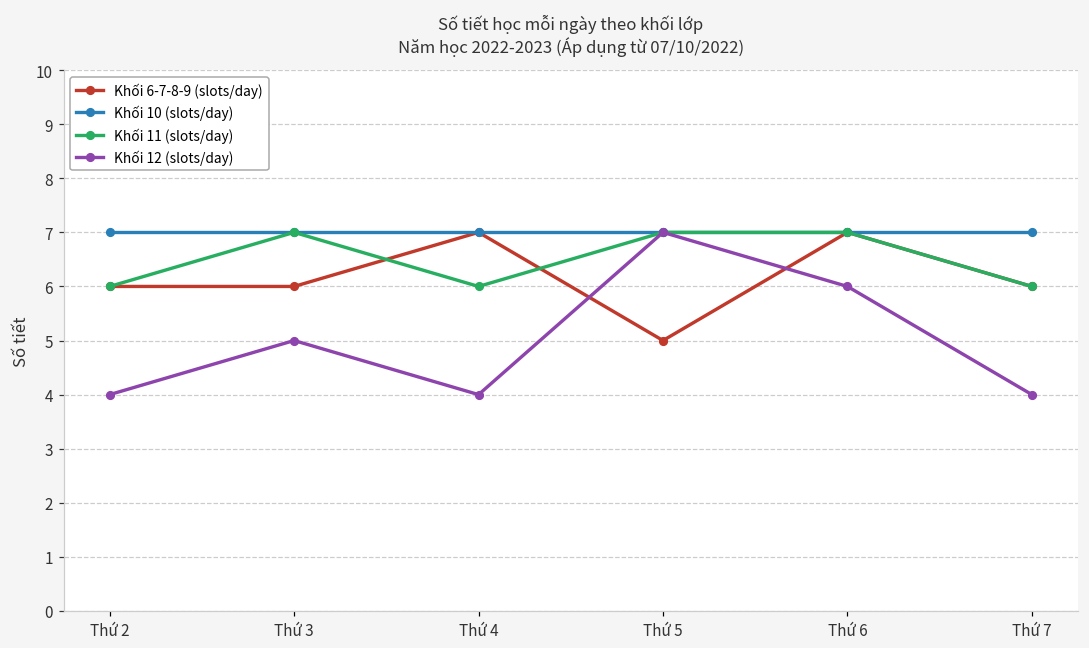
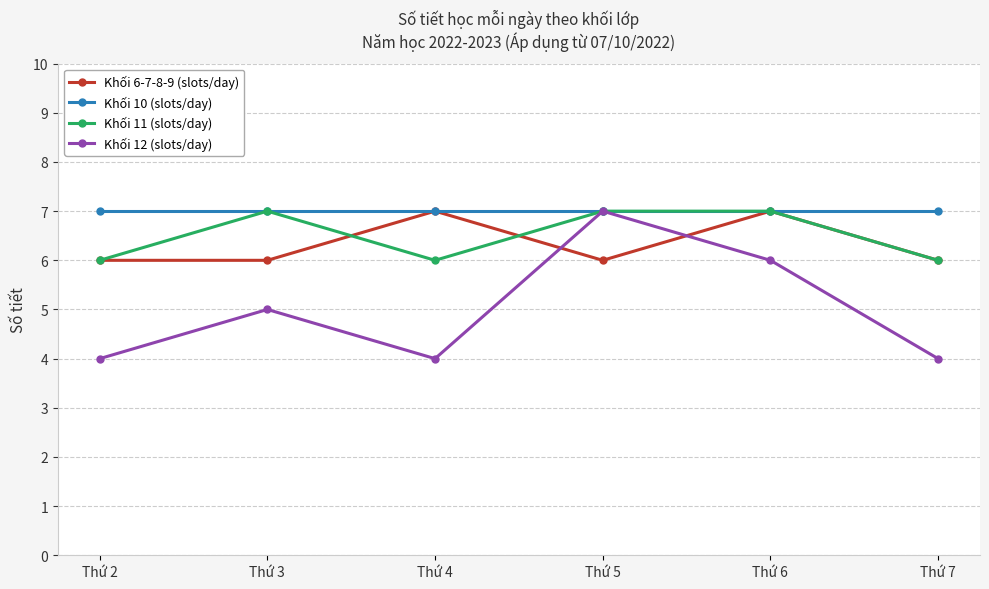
Khối 6-7-8-9 (slots/day), Thứ 5: 5 -> 6
